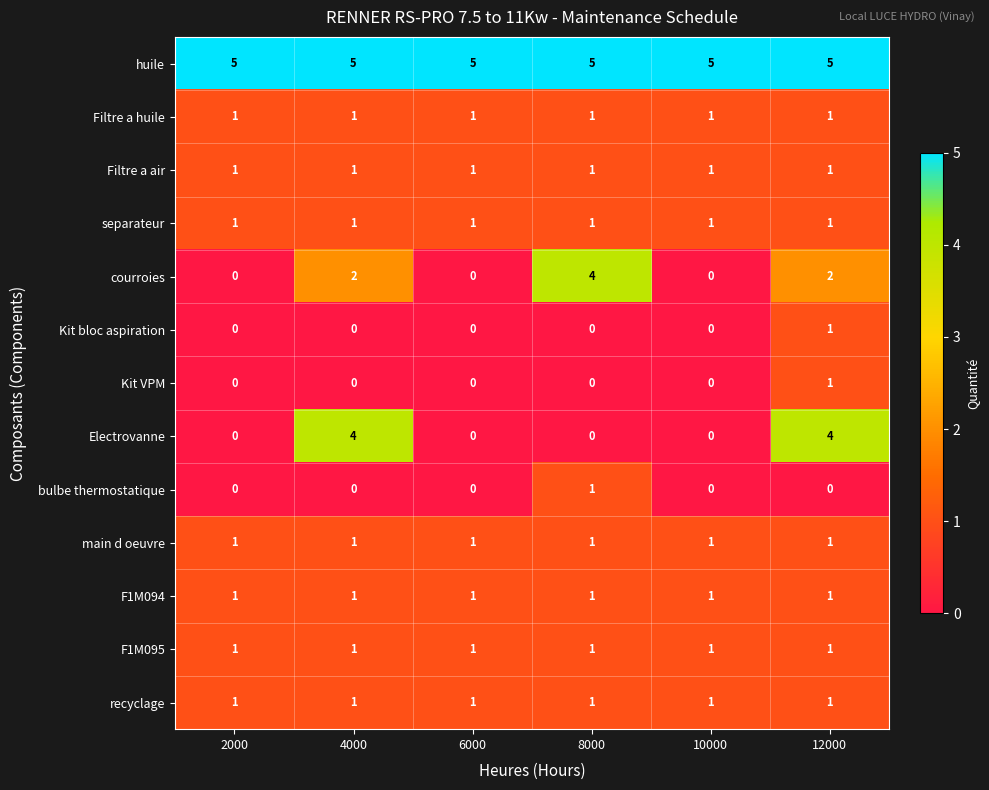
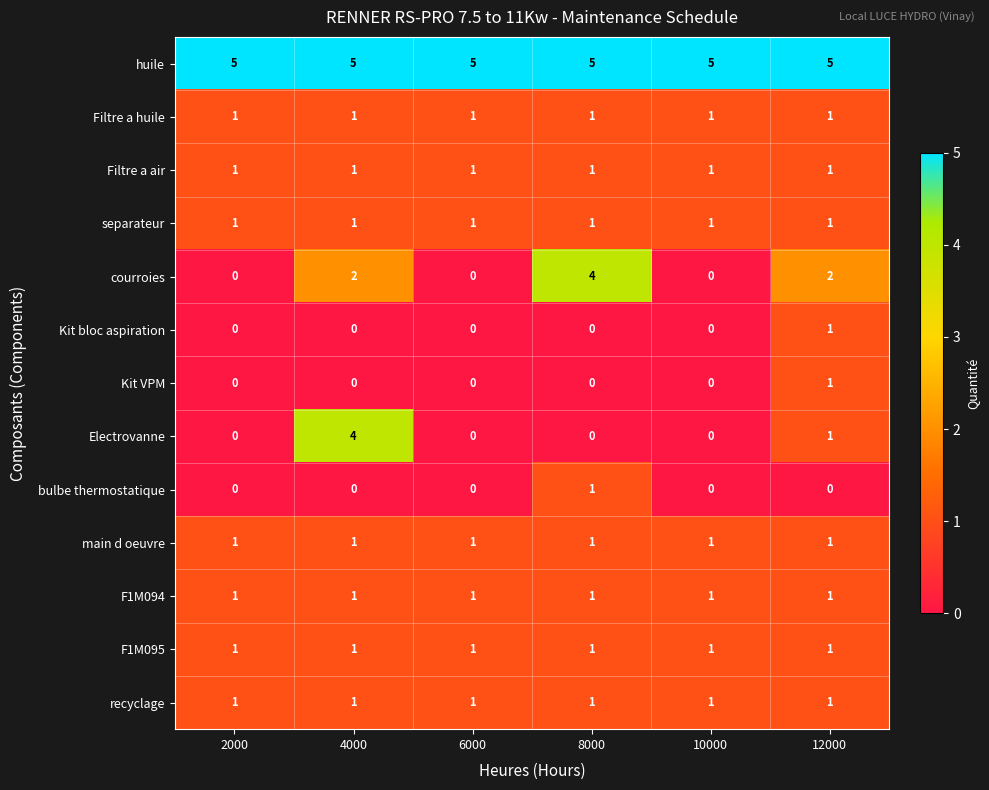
Electrovanne, 12000: 4 -> 1
